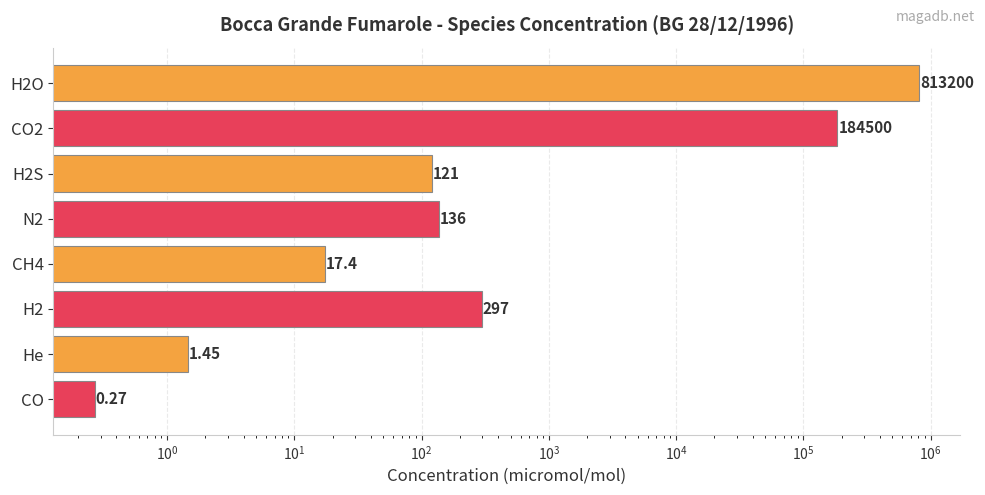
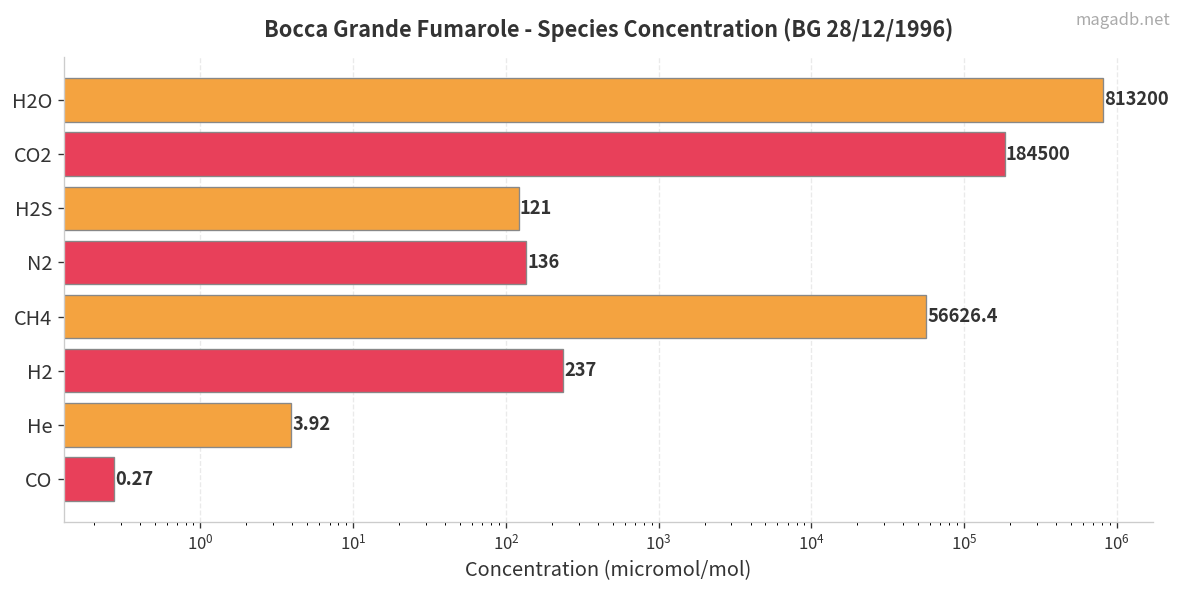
CH4: 17.4 -> 56626.4
H2: 297 -> 237
He: 1.45 -> 3.92
